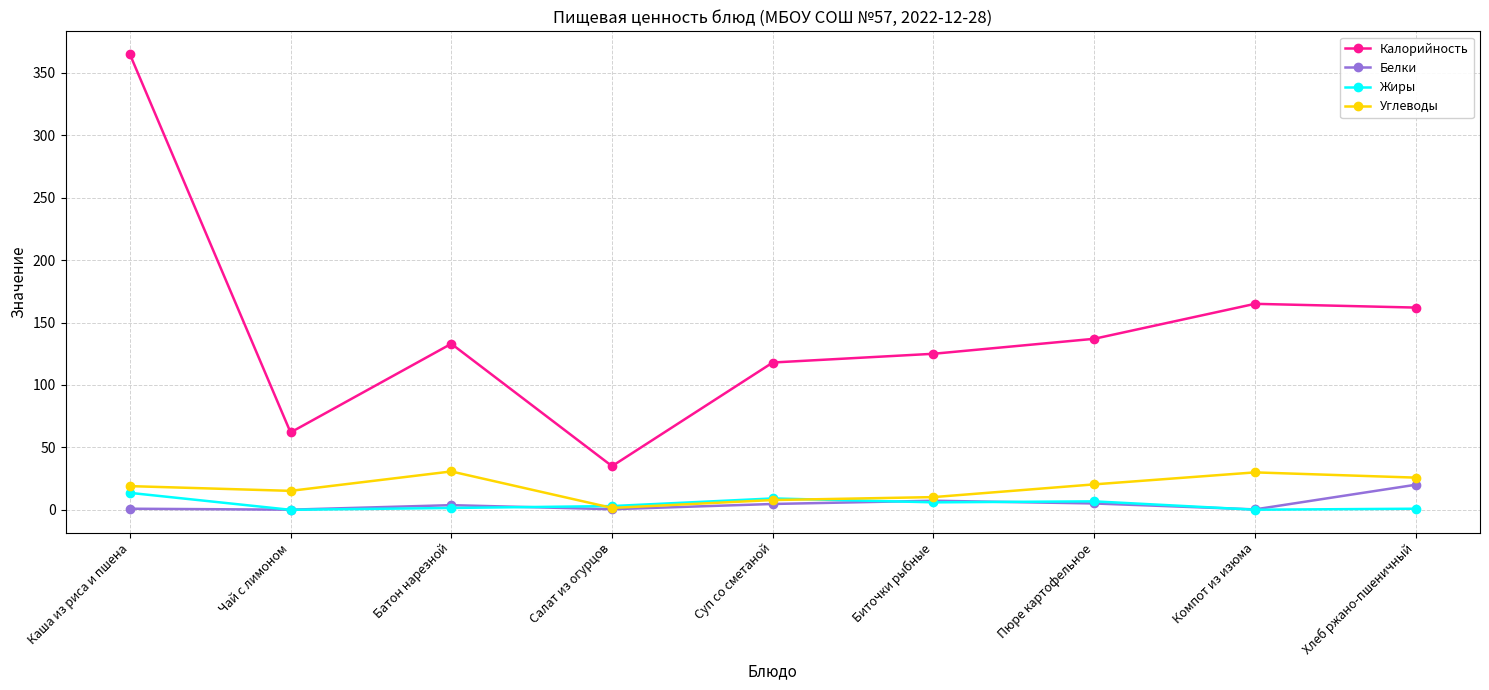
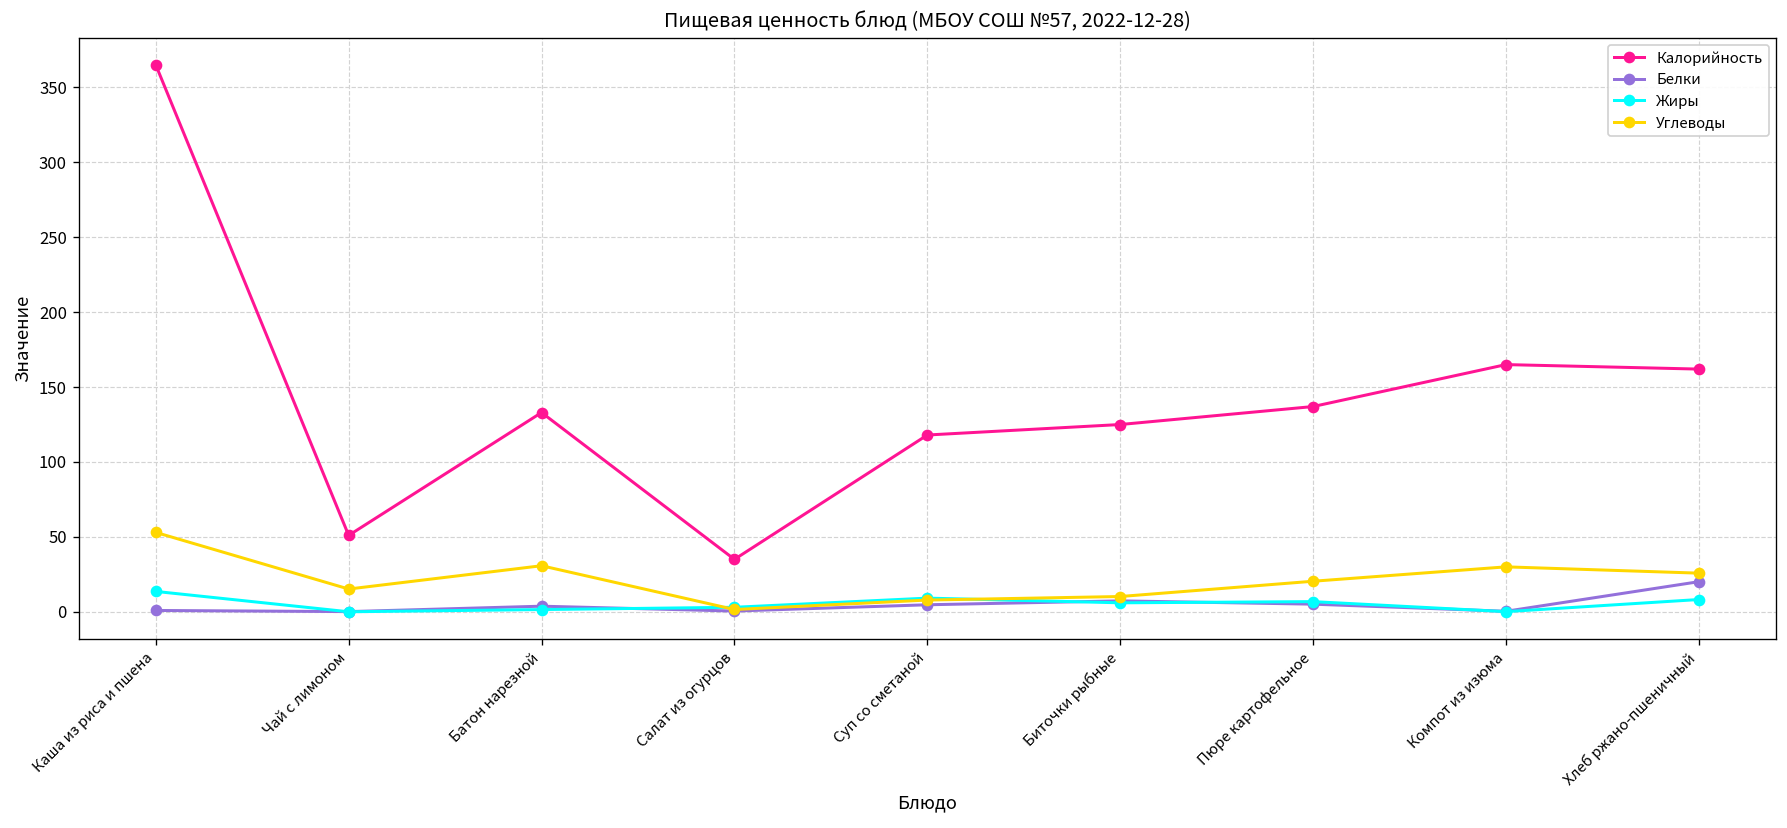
Углеводы, Каша из риса и пшена: 19 -> 53
Калорийность, Чай с лимоном: 62 -> 51
Жиры, Хлеб ржано-пшеничный: 1 -> 8
